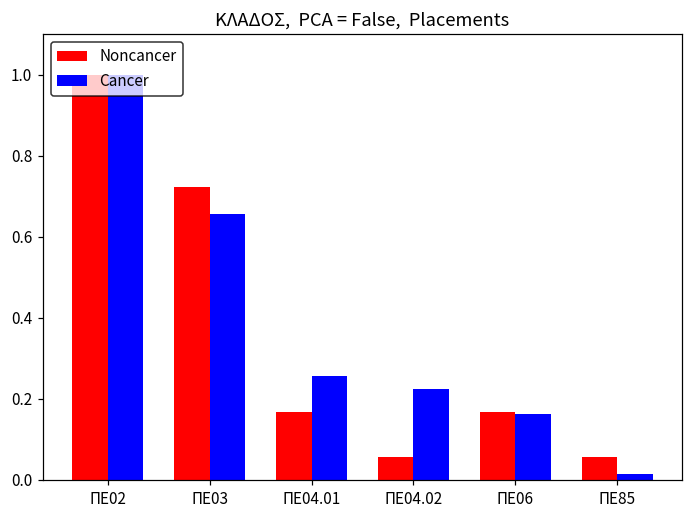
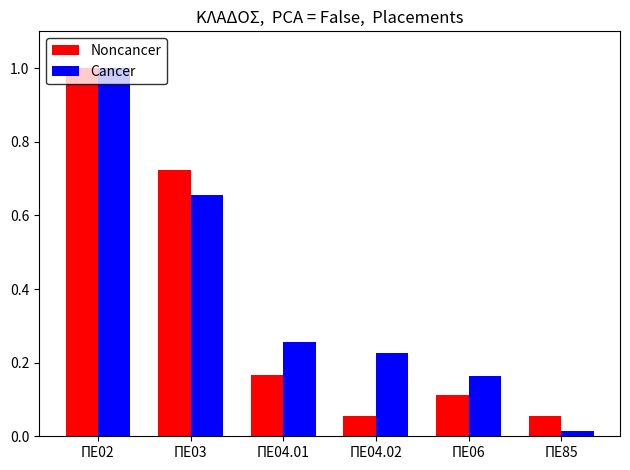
Noncancer, ΠΕ06: 0.17 -> 0.11
